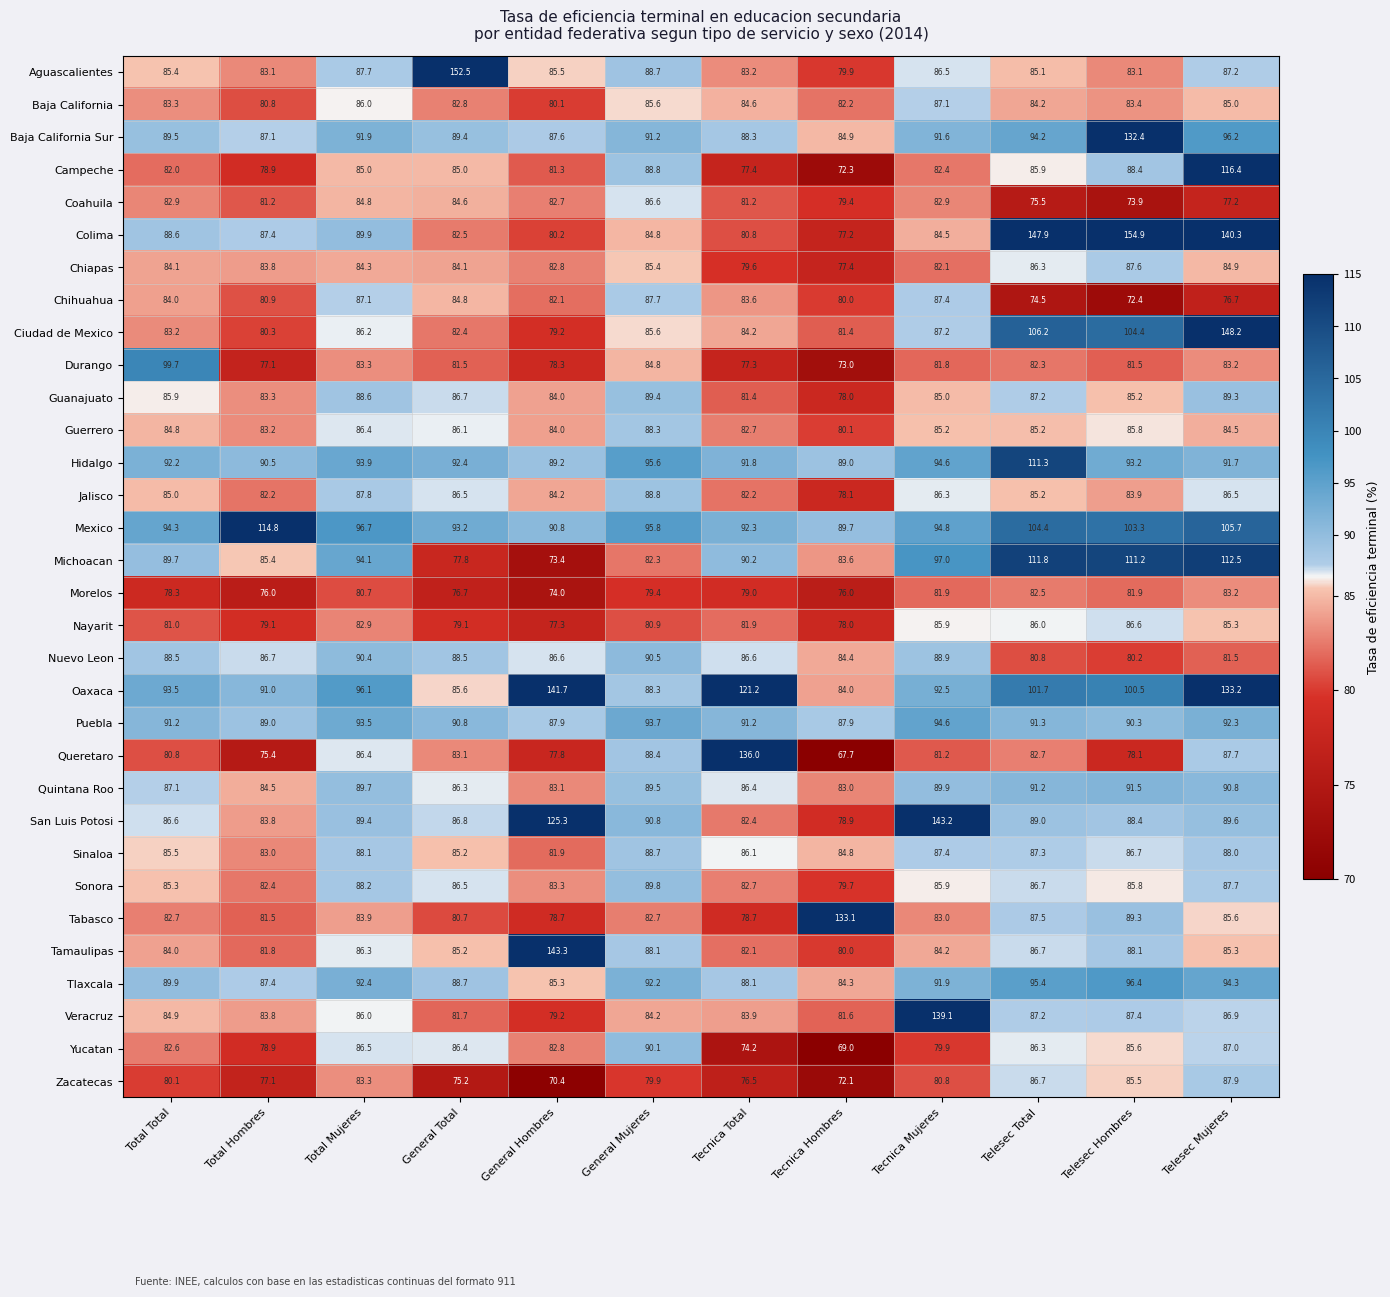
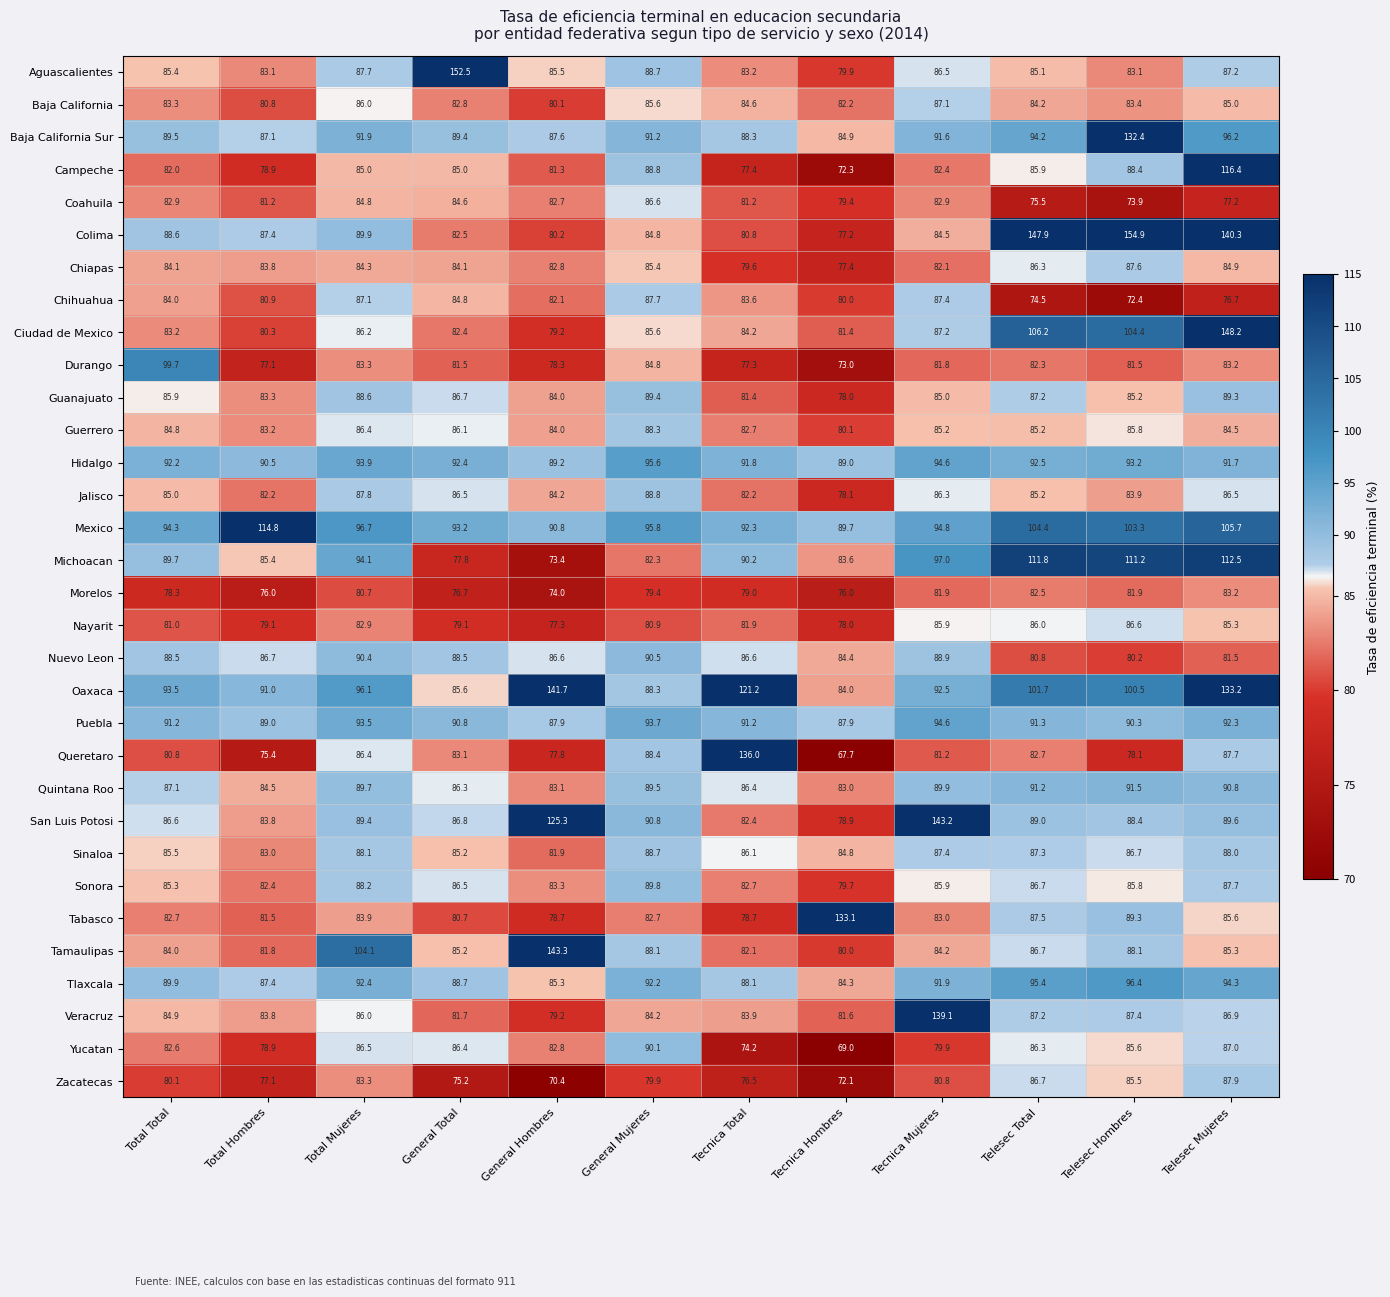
Hidalgo, Telesec Total: 111.3 -> 92.5
Tamaulipas, Total Mujeres: 86.3 -> 104.1
